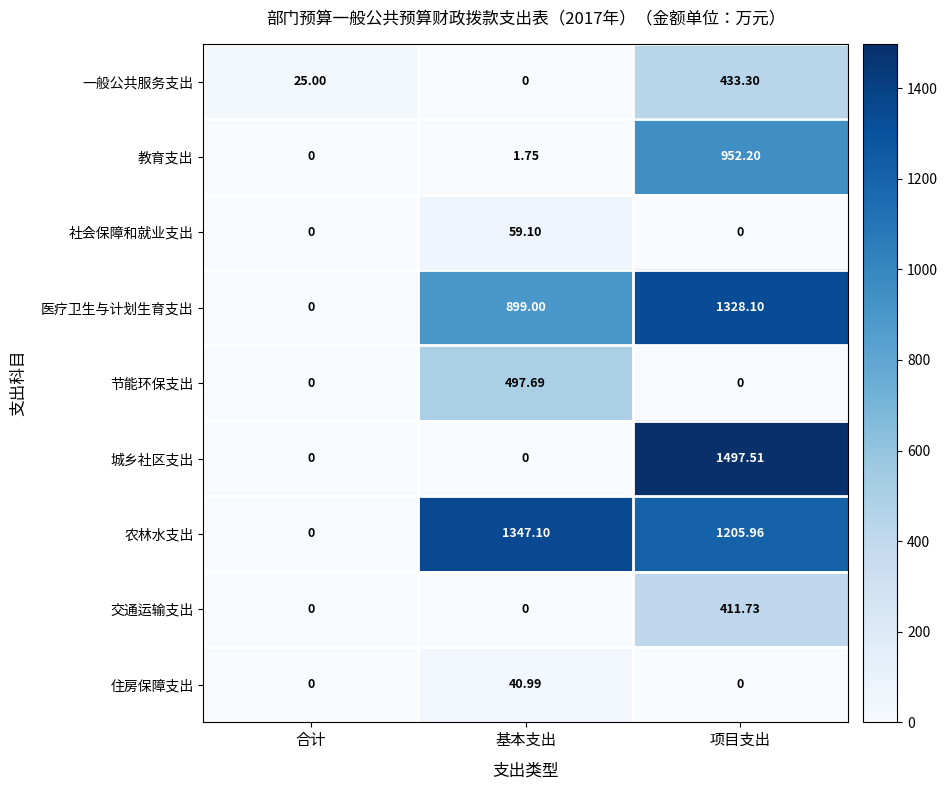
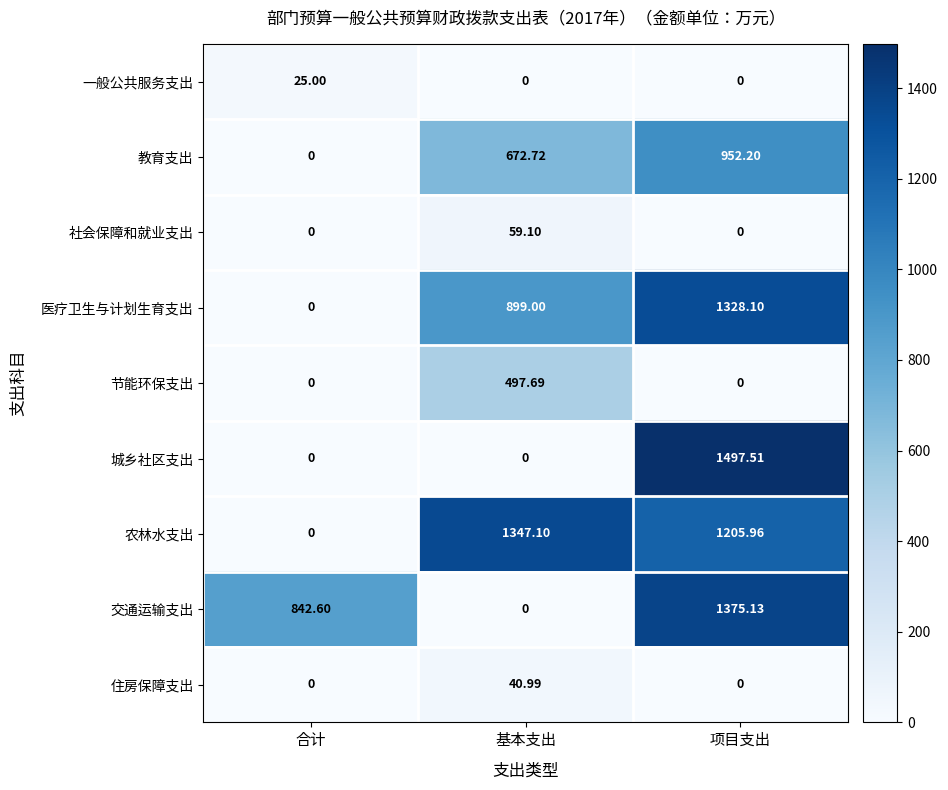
一般公共服务支出, 项目支出: 433.30 -> 0
教育支出, 基本支出: 1.75 -> 672.72
交通运输支出, 合计: 0 -> 842.60
交通运输支出, 项目支出: 411.73 -> 1375.13
